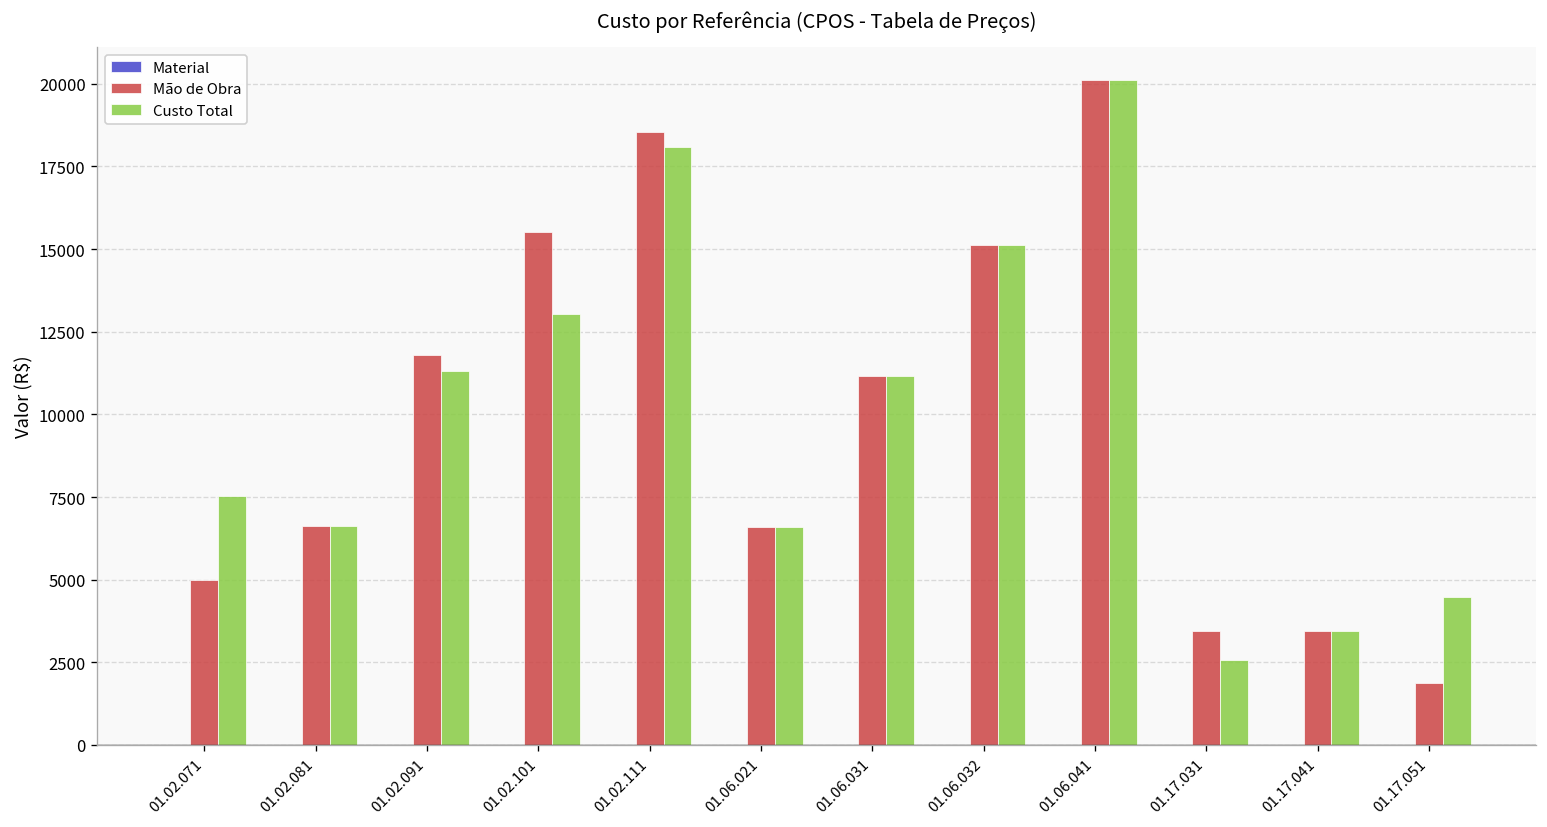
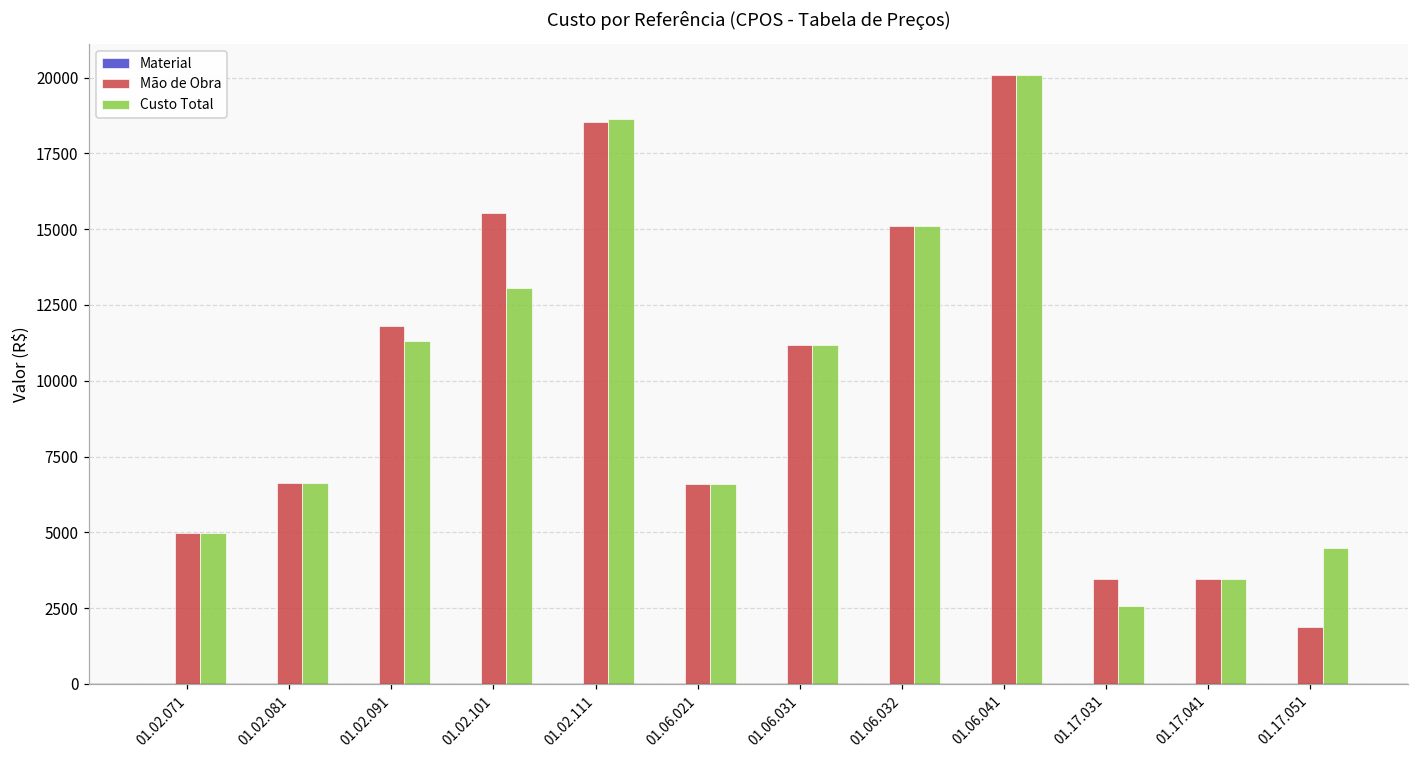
Custo Total, 01.02.071: 7500 -> 5000
Custo Total, 01.02.111: 18100 -> 18600
